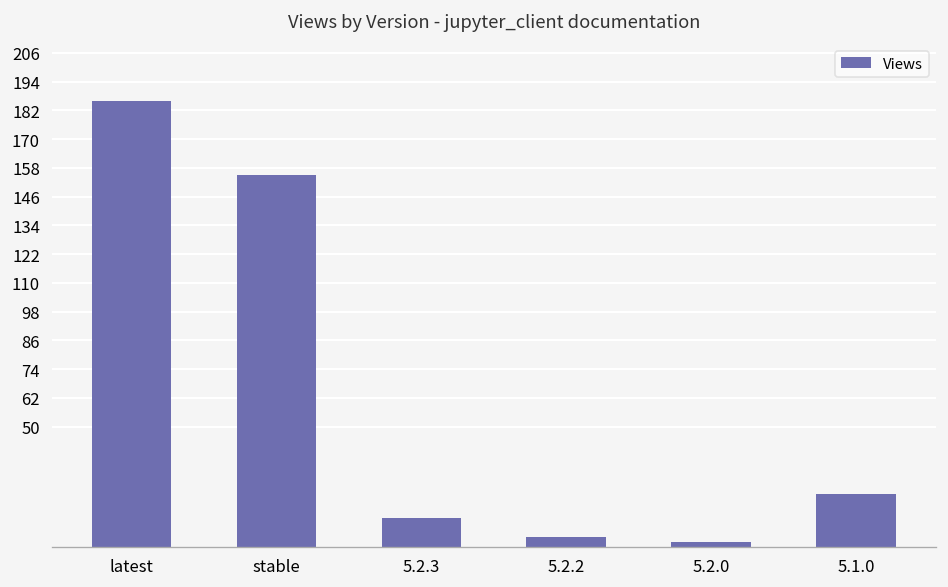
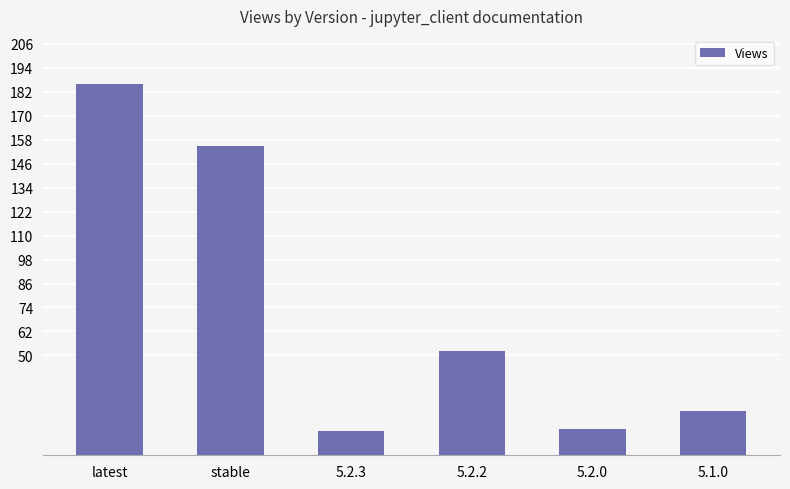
5.2.2: 4 -> 52
5.2.0: 2 -> 13
